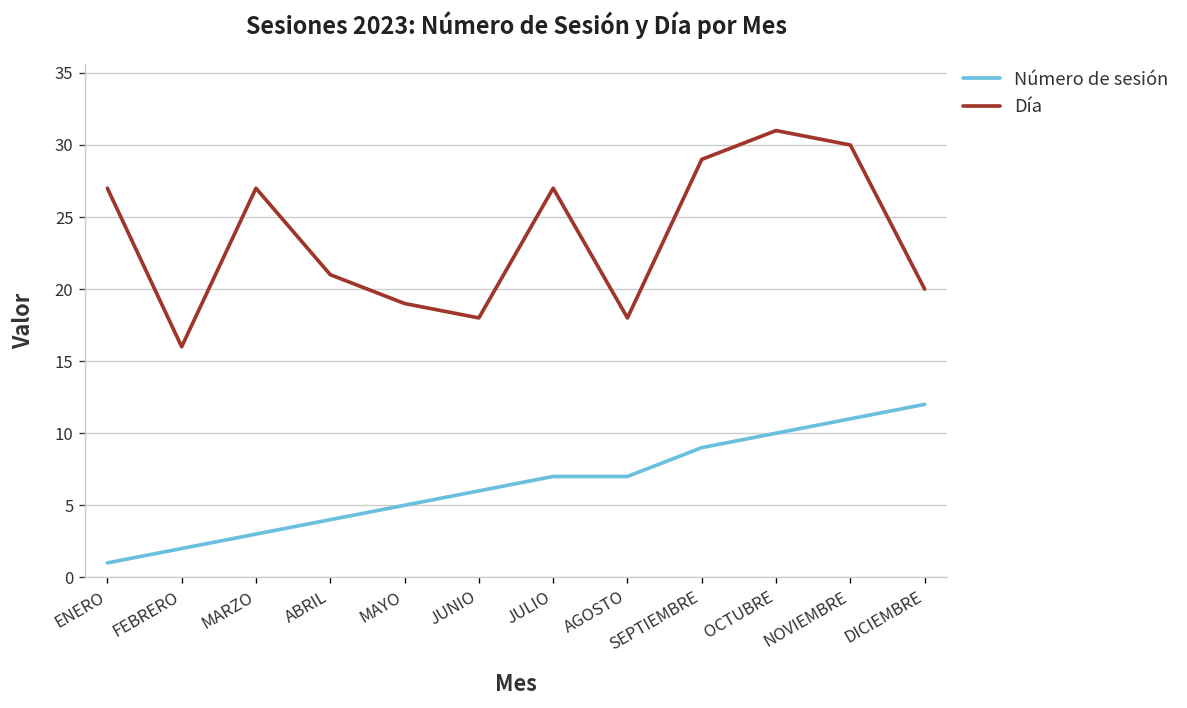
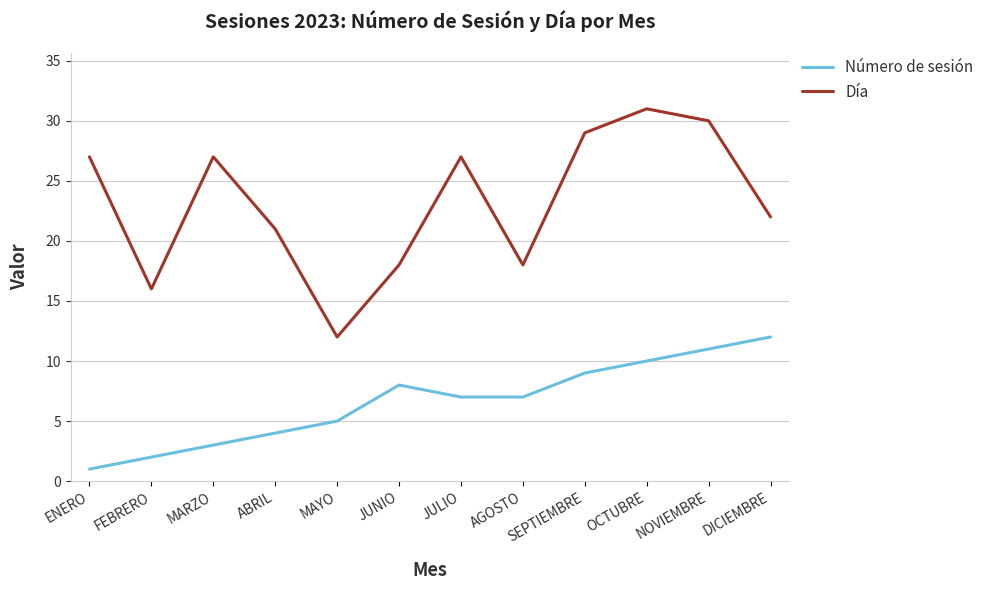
Día, MAYO: 19 -> 12
Número de sesión, JUNIO: 6 -> 8
Día, DICIEMBRE: 20 -> 22
